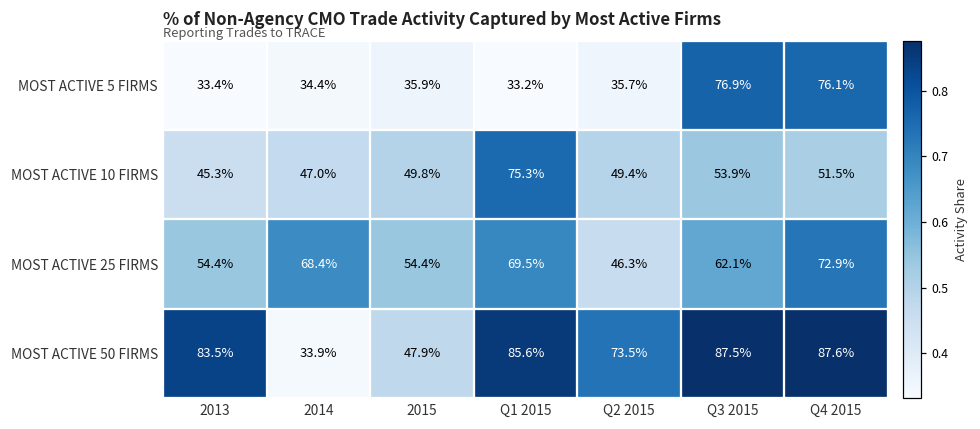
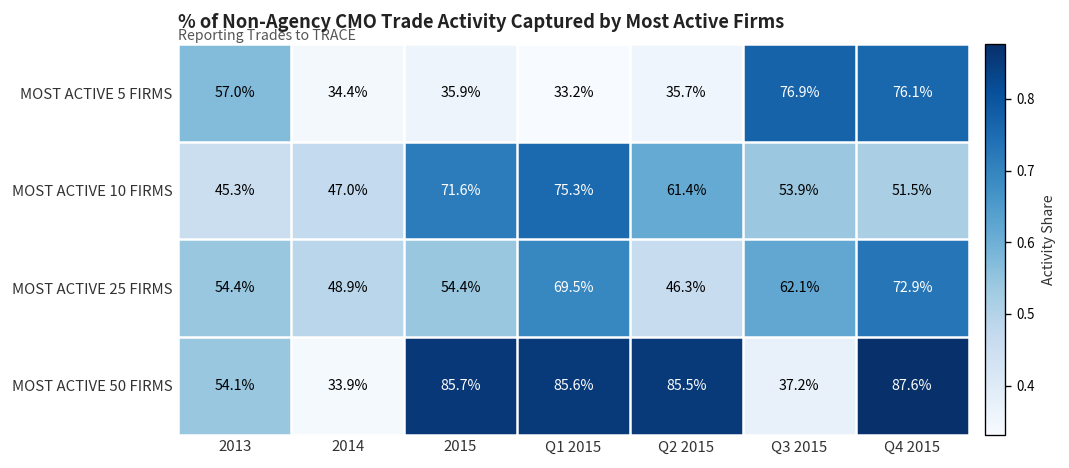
MOST ACTIVE 5 FIRMS, 2013: 33.4% -> 57.0%
MOST ACTIVE 10 FIRMS, 2015: 49.8% -> 71.6%
MOST ACTIVE 10 FIRMS, Q2 2015: 49.4% -> 61.4%
MOST ACTIVE 25 FIRMS, 2014: 68.4% -> 48.9%
MOST ACTIVE 50 FIRMS, 2013: 83.5% -> 54.1%
MOST ACTIVE 50 FIRMS, 2015: 47.9% -> 85.7%
MOST ACTIVE 50 FIRMS, Q2 2015: 73.5% -> 85.5%
MOST ACTIVE 50 FIRMS, Q3 2015: 87.5% -> 37.2%
